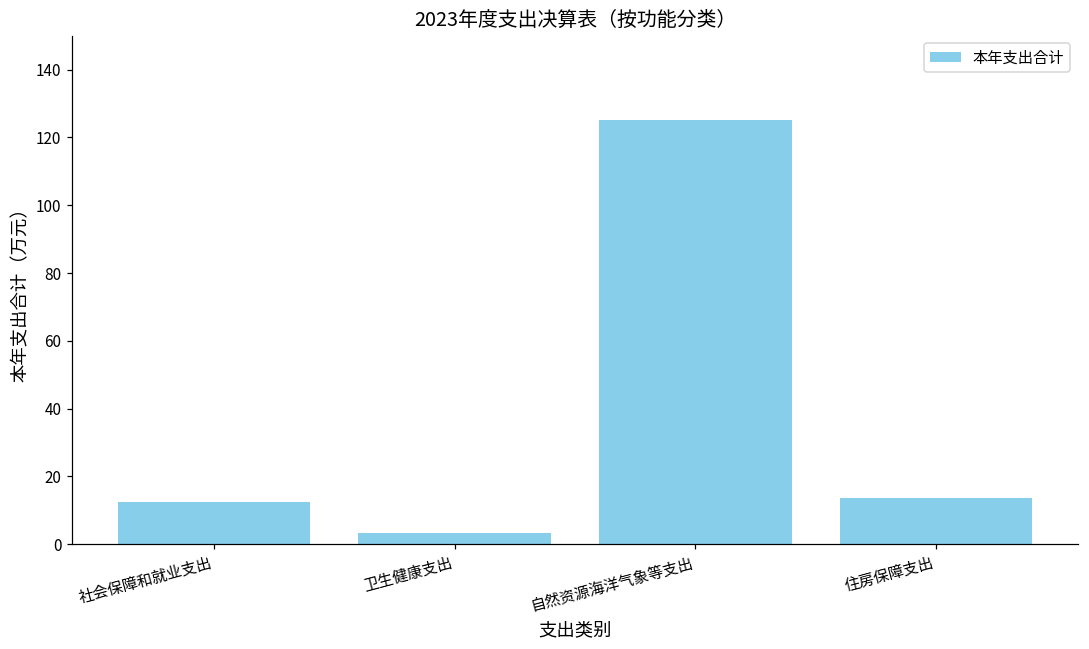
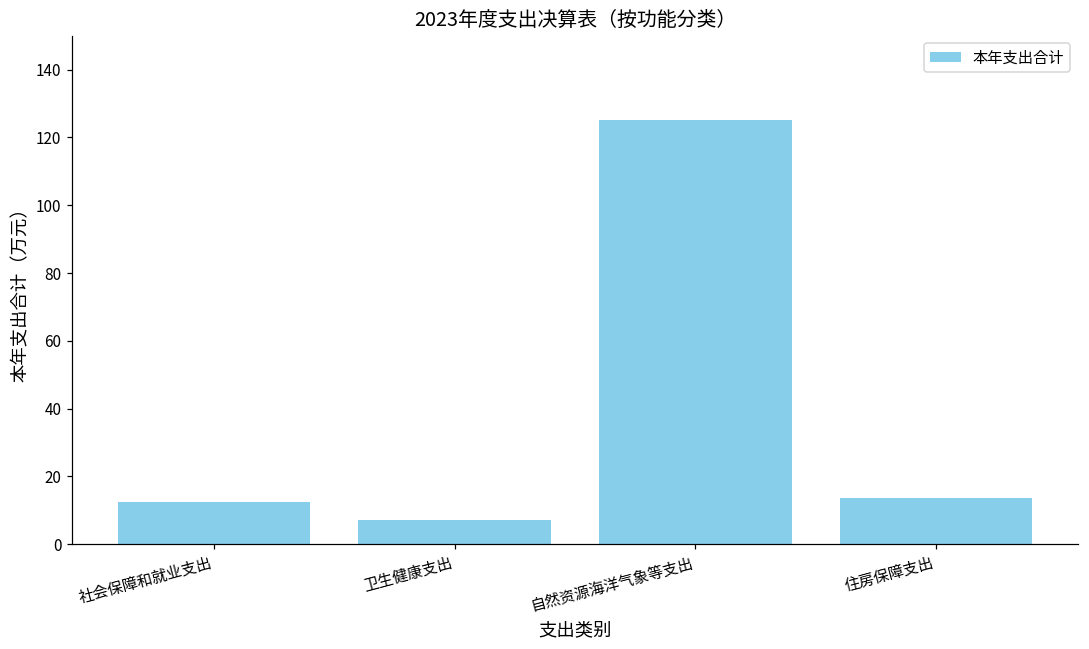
卫生健康支出: 3 -> 7
